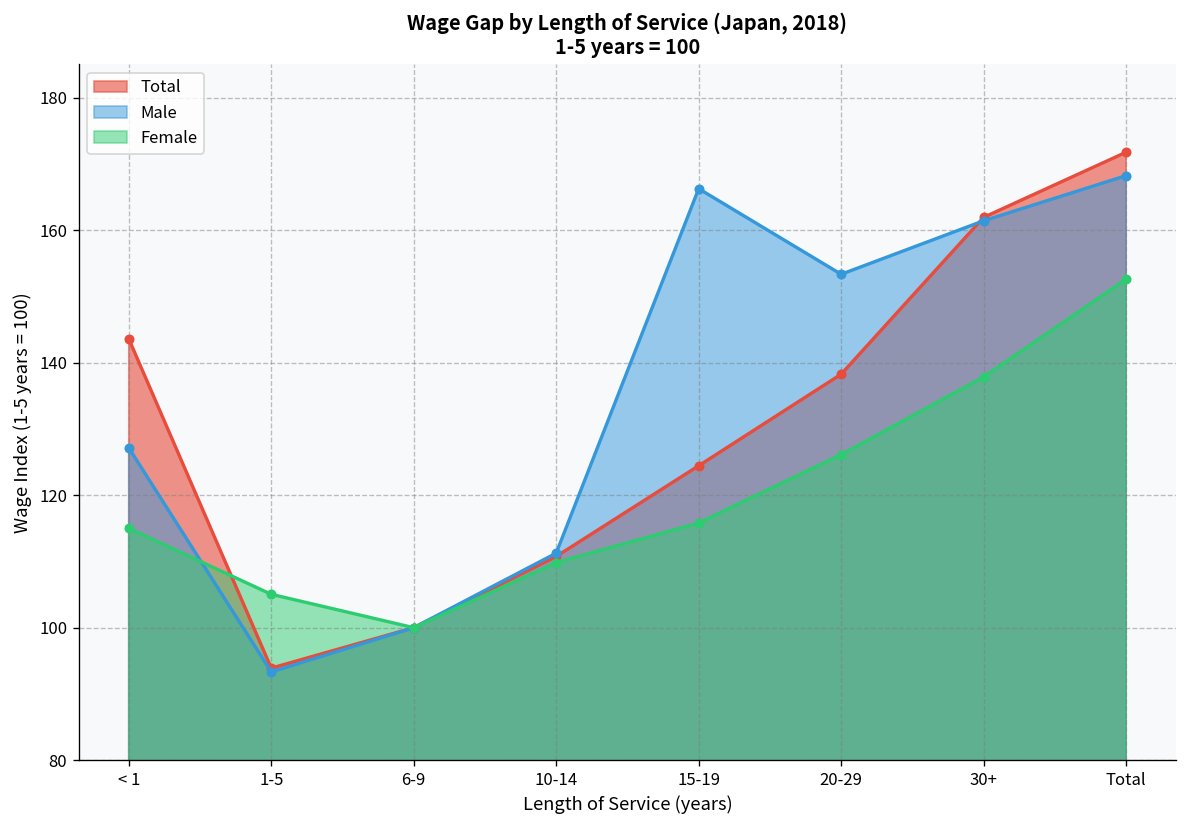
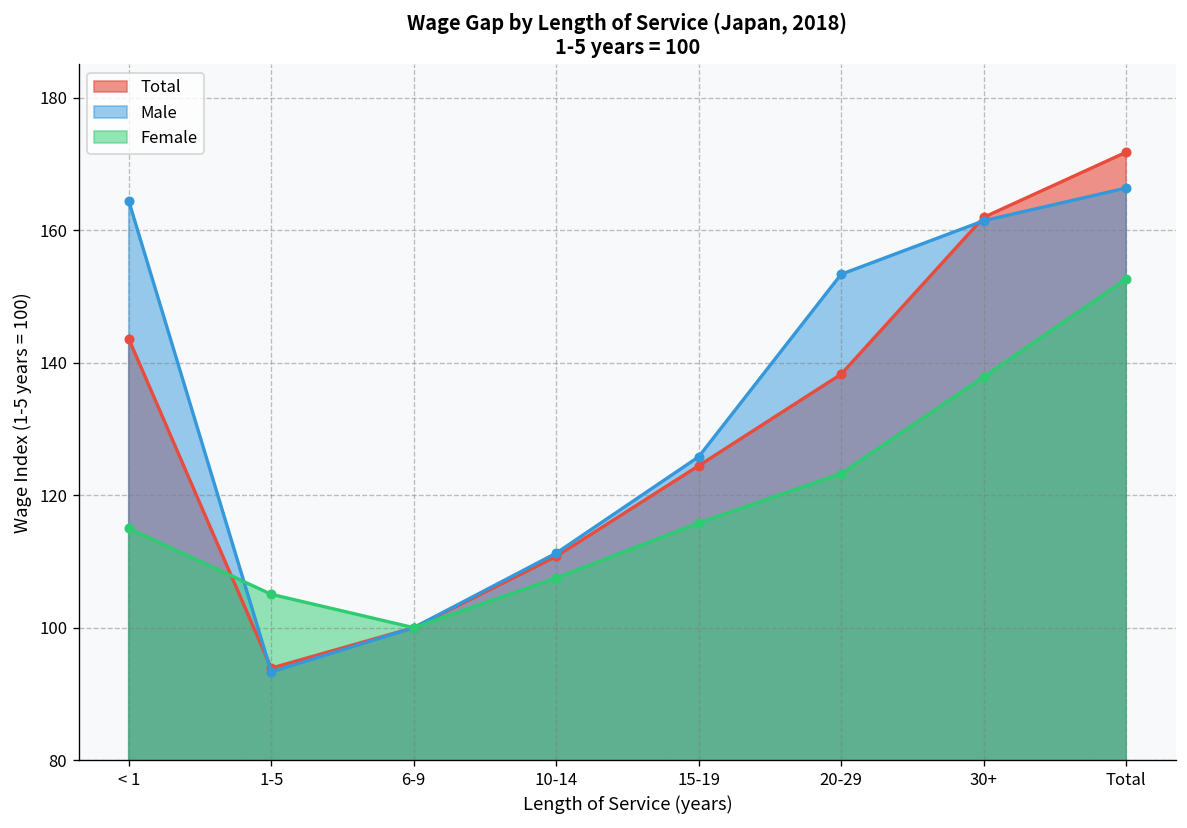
Male, < 1: 127 -> 164
Female, 10-14: 110 -> 107
Male, 15-19: 166 -> 126
Female, 20-29: 126 -> 123
Male, Total: 168 -> 166
